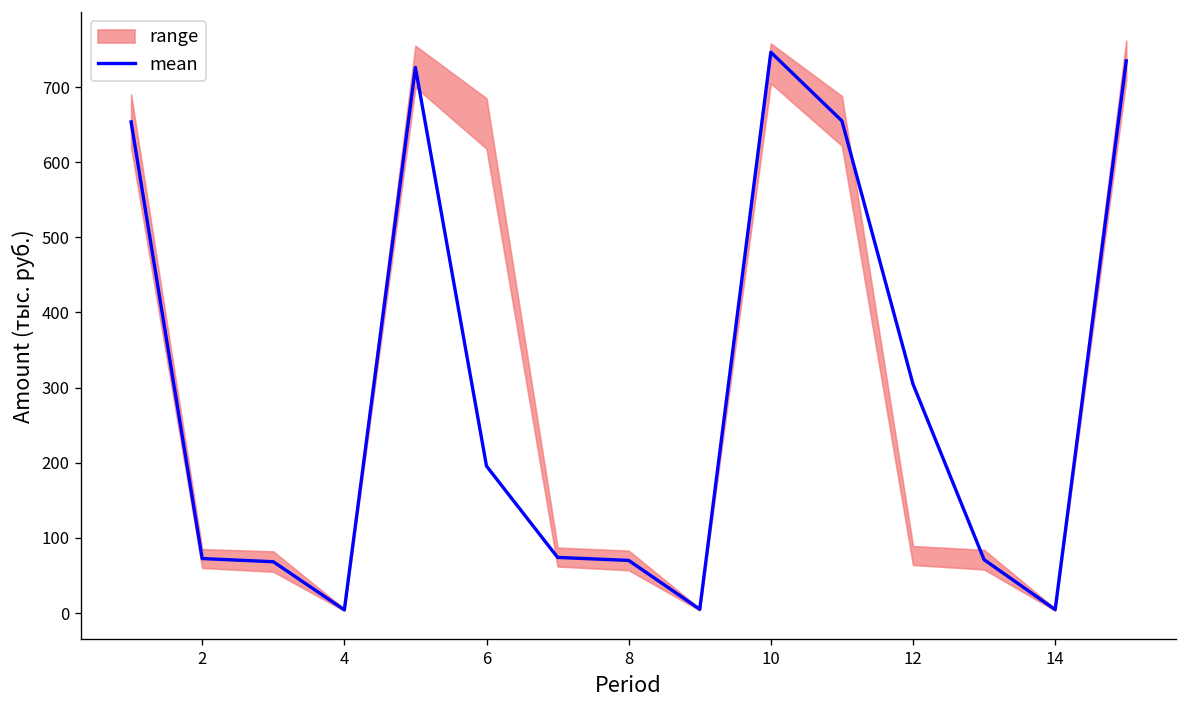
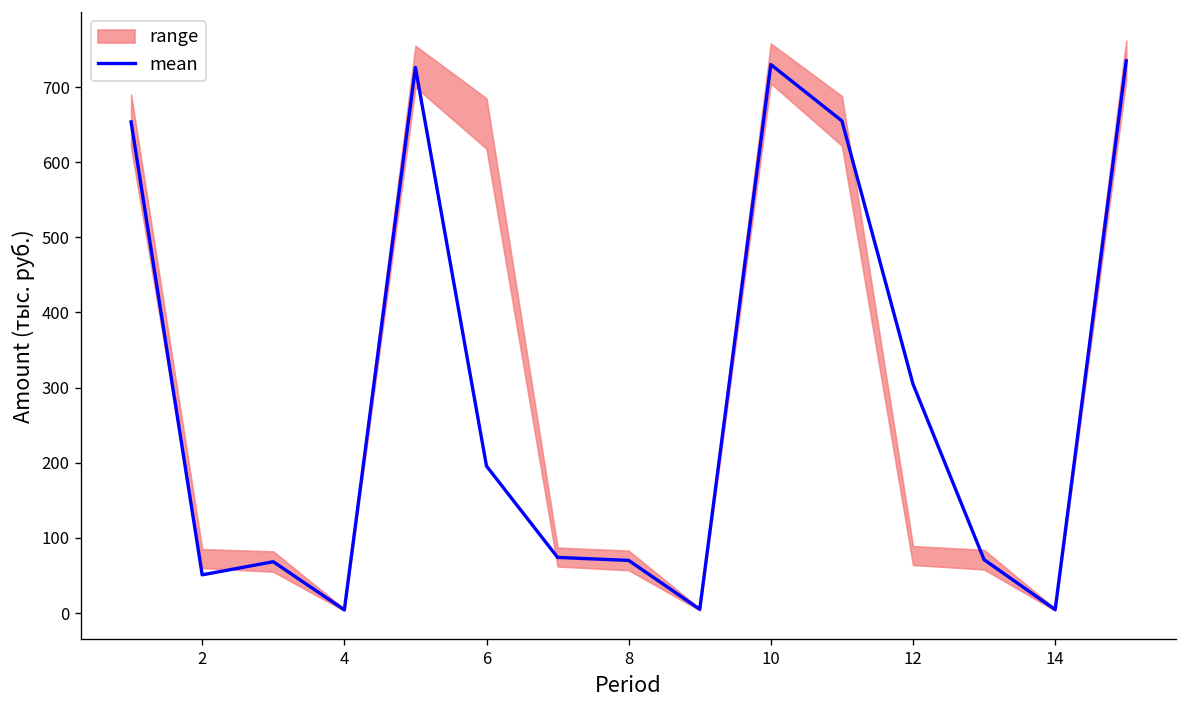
mean, 2: 70 -> 50
mean, 10: 750 -> 730
